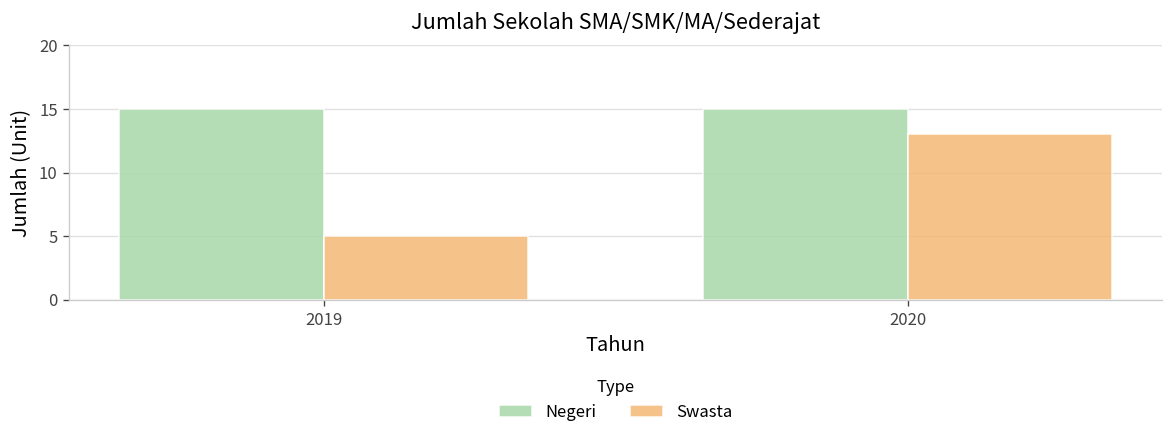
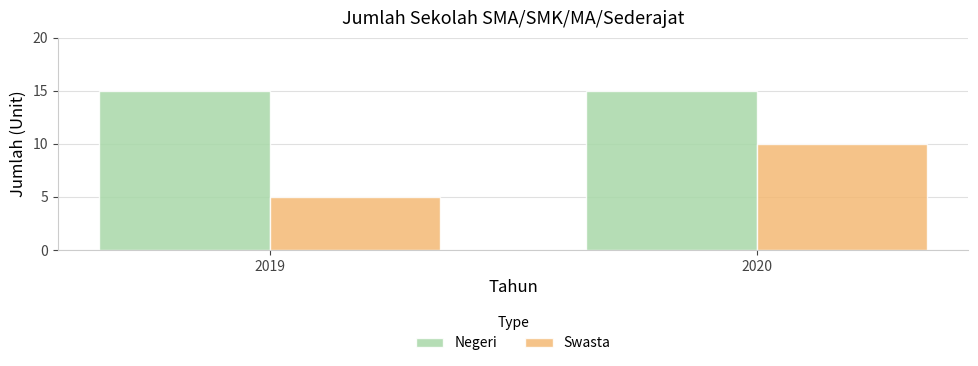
Swasta, 2020: 13 -> 10
